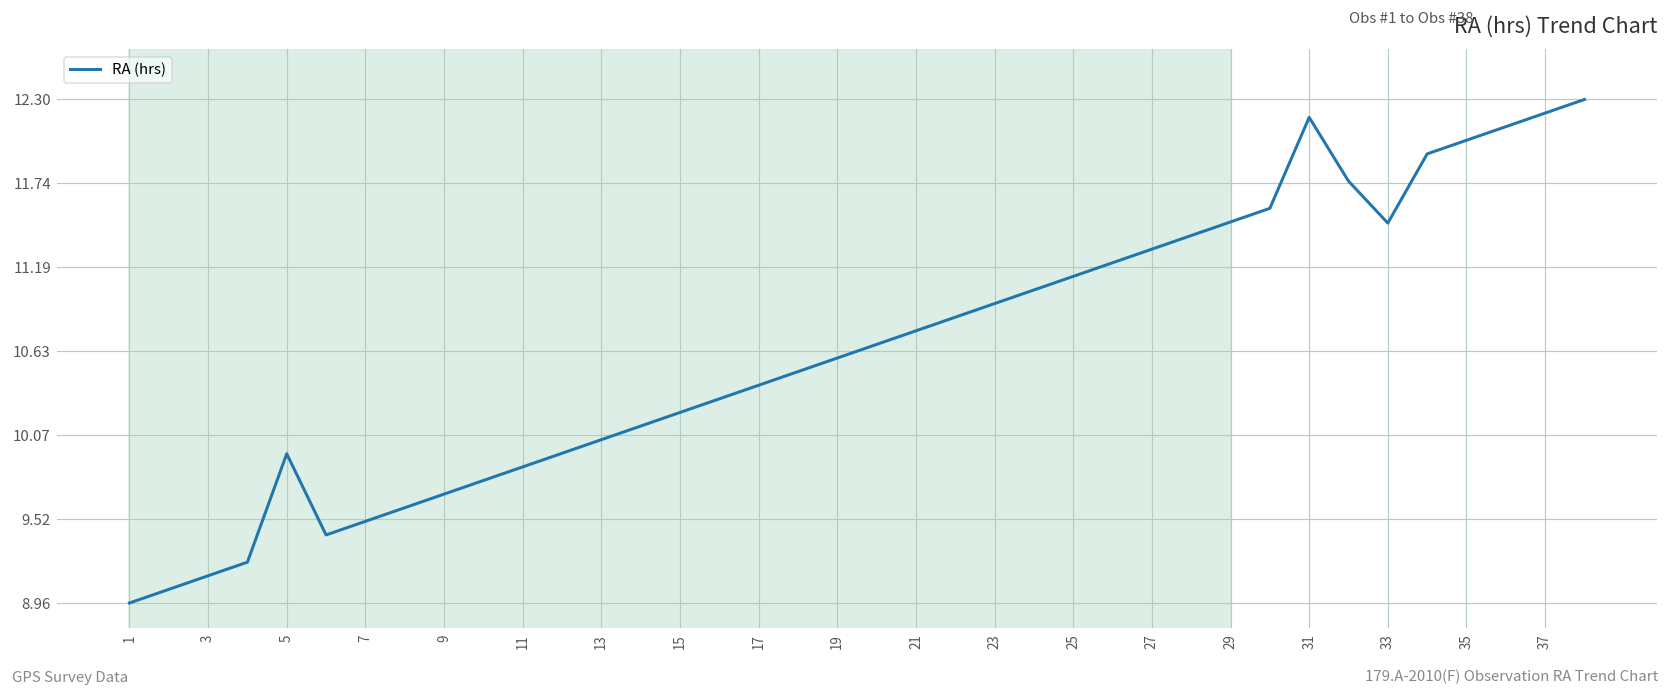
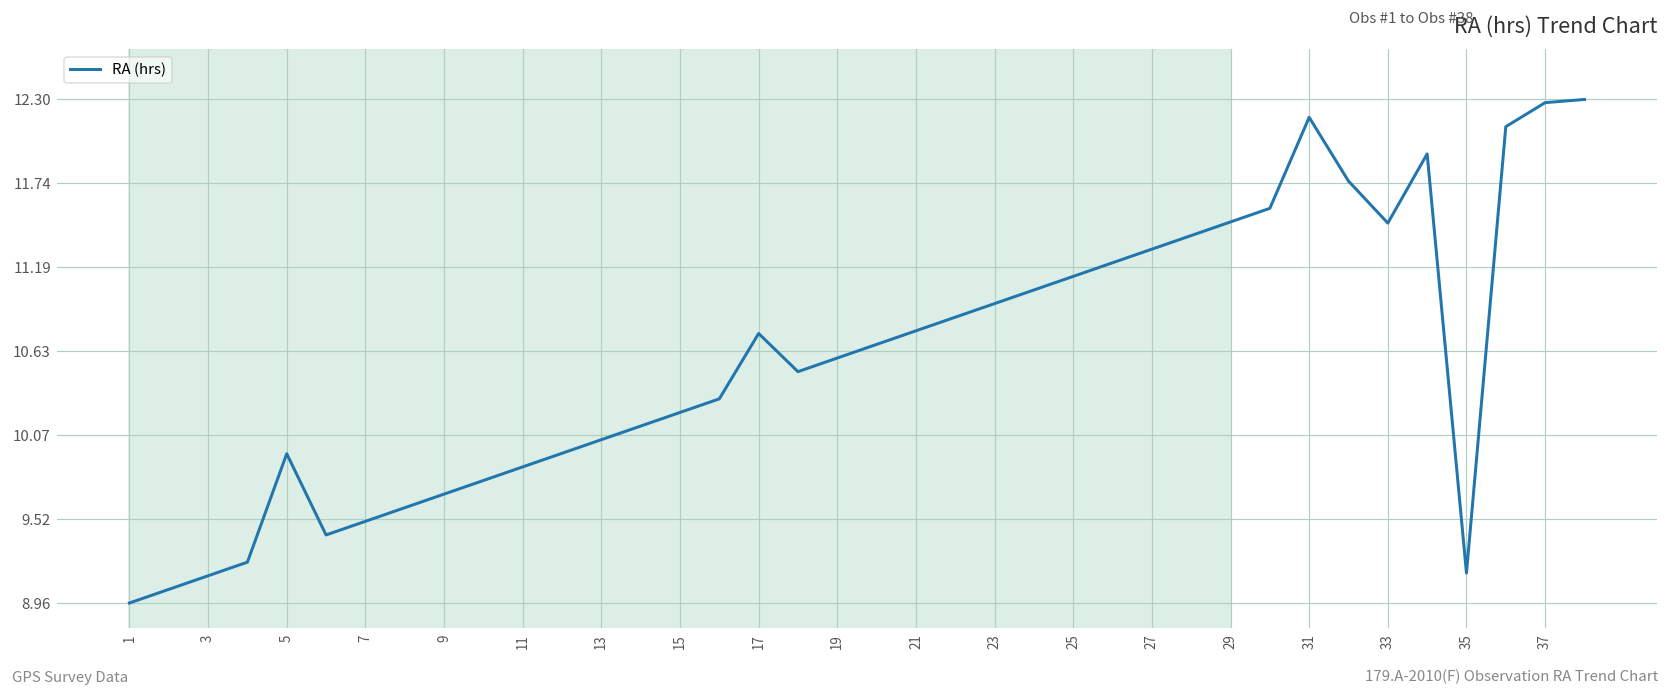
17: 10.40 -> 10.75
35: 12.03 -> 9.16
37: 12.21 -> 12.28
